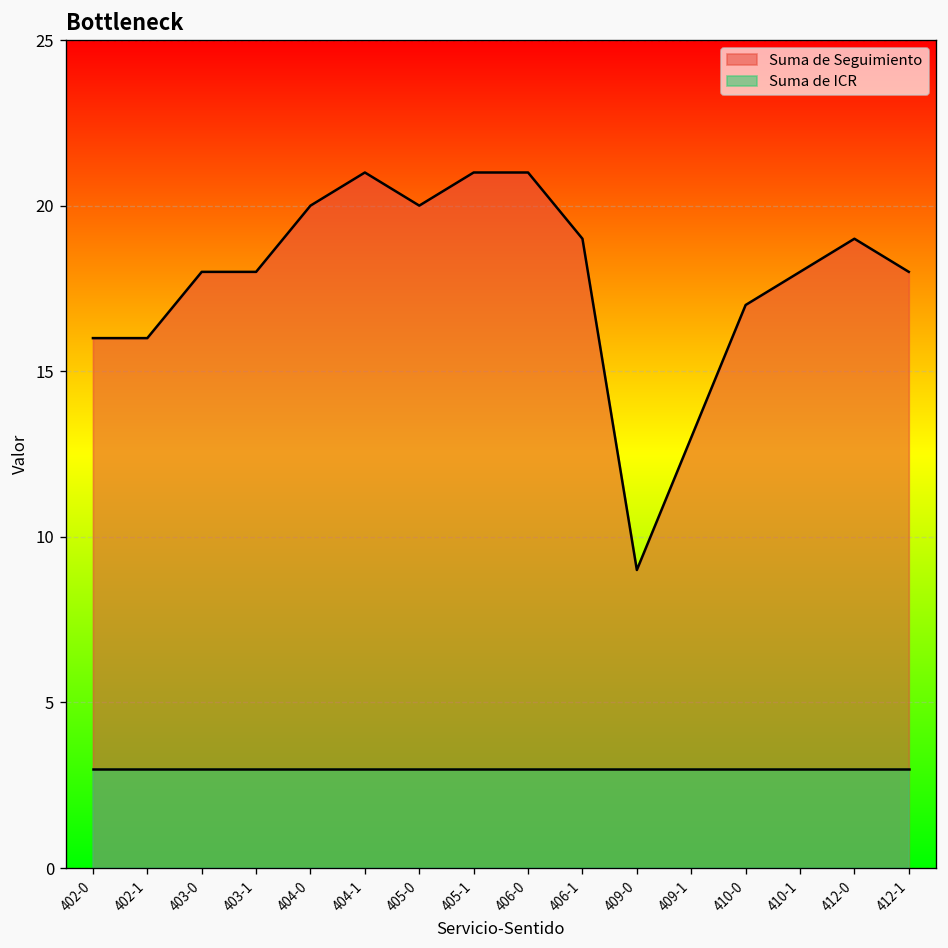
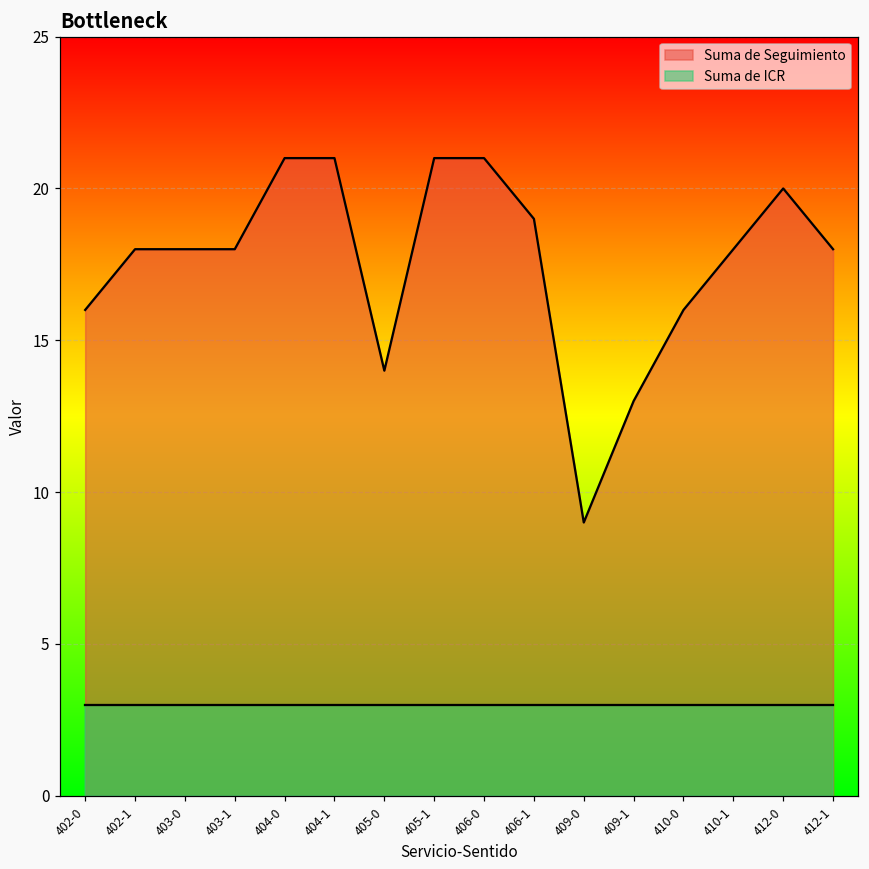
Suma de Seguimiento, 402-1: 16 -> 18
Suma de Seguimiento, 404-0: 20 -> 21
Suma de Seguimiento, 405-0: 20 -> 14
Suma de Seguimiento, 410-0: 17 -> 16
Suma de Seguimiento, 412-0: 19 -> 20
